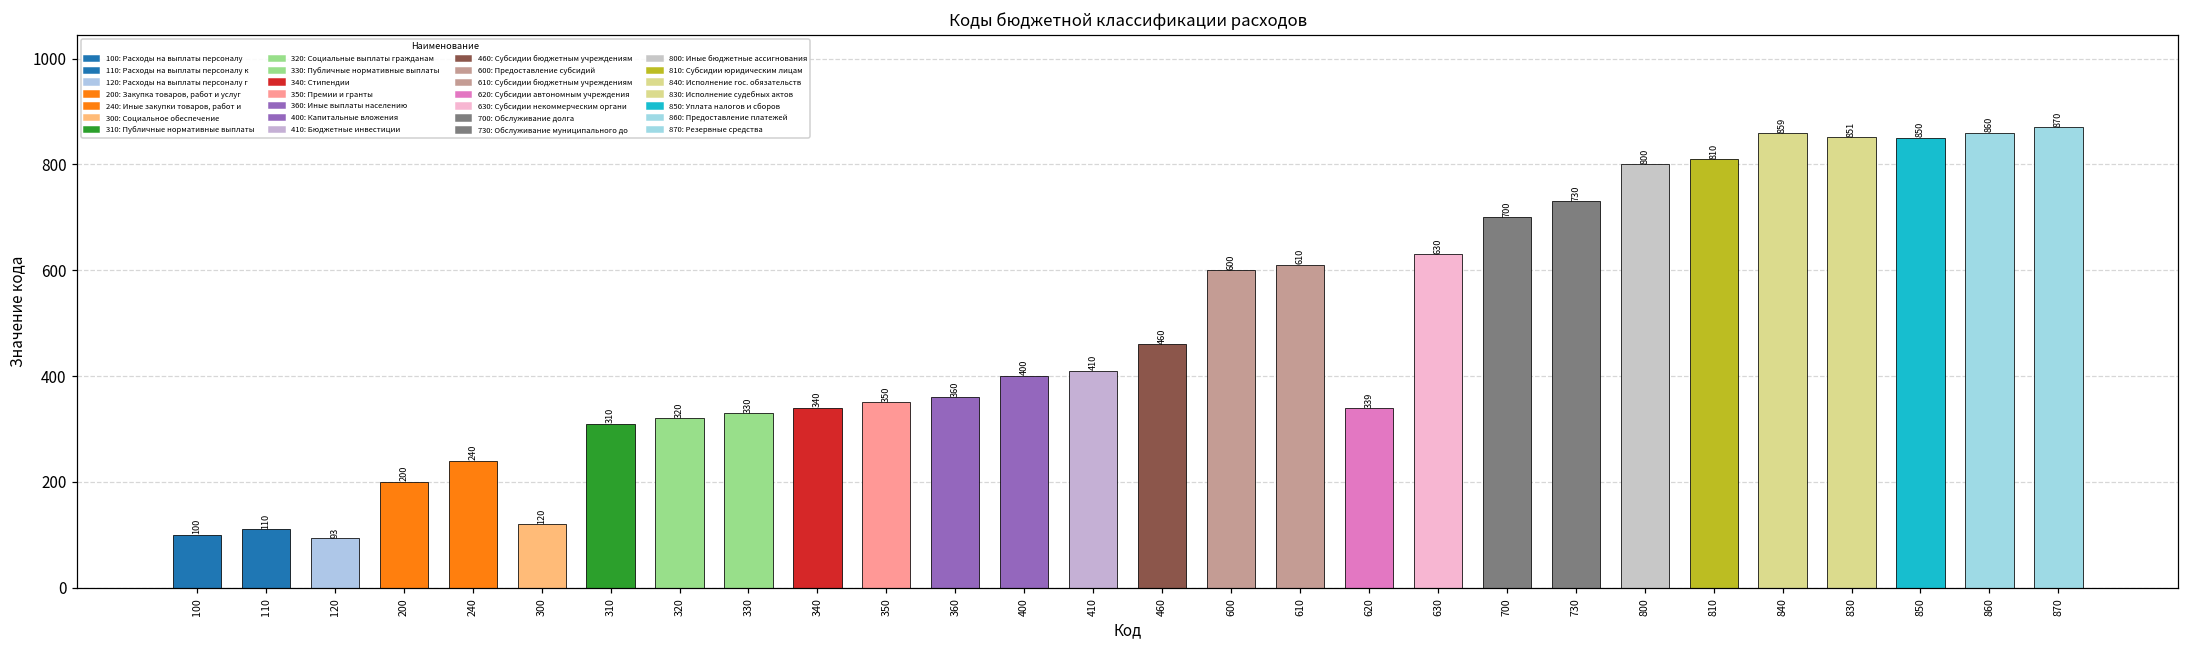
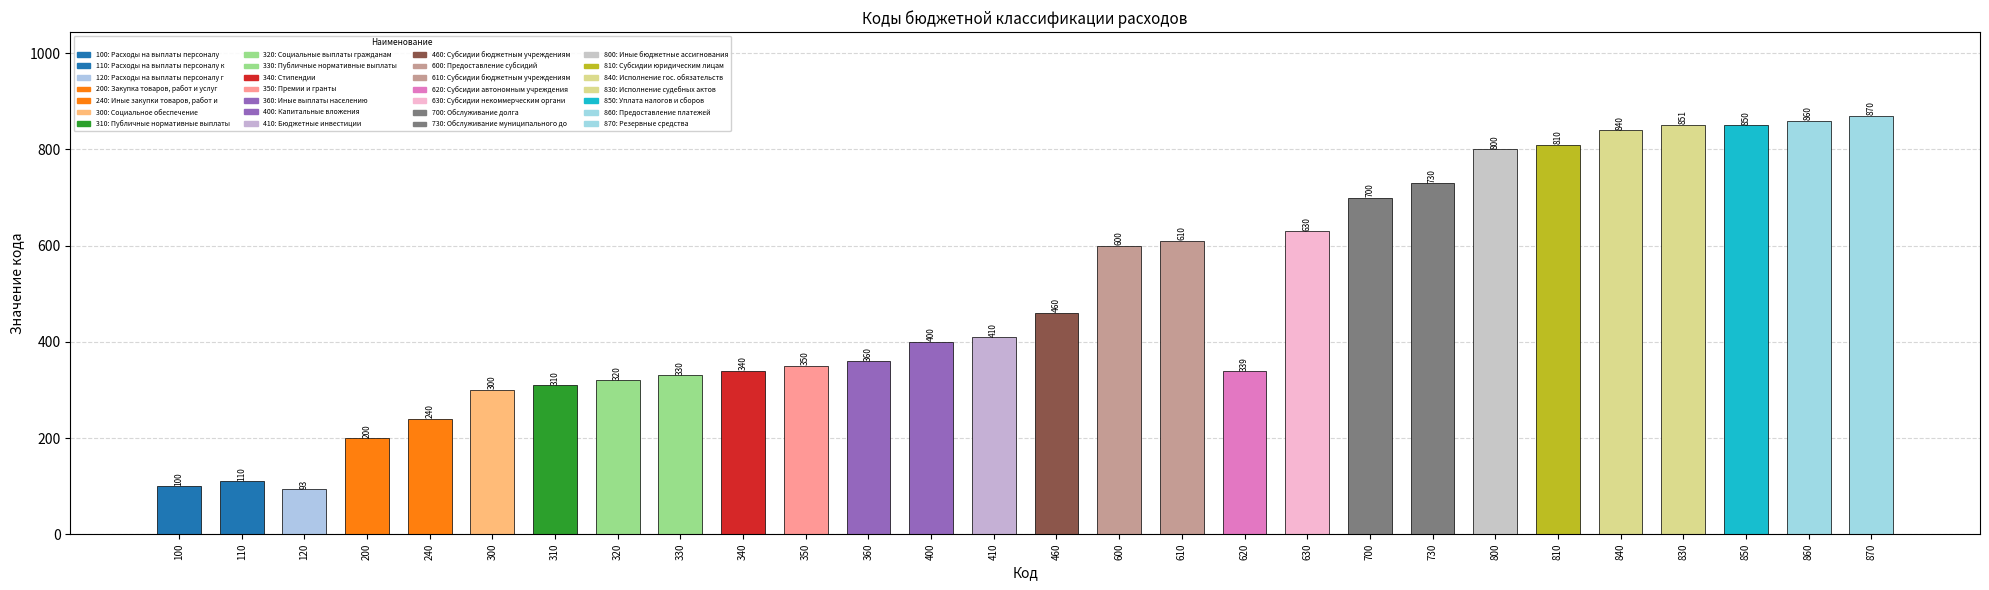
300: 120 -> 300
840: 859 -> 840
